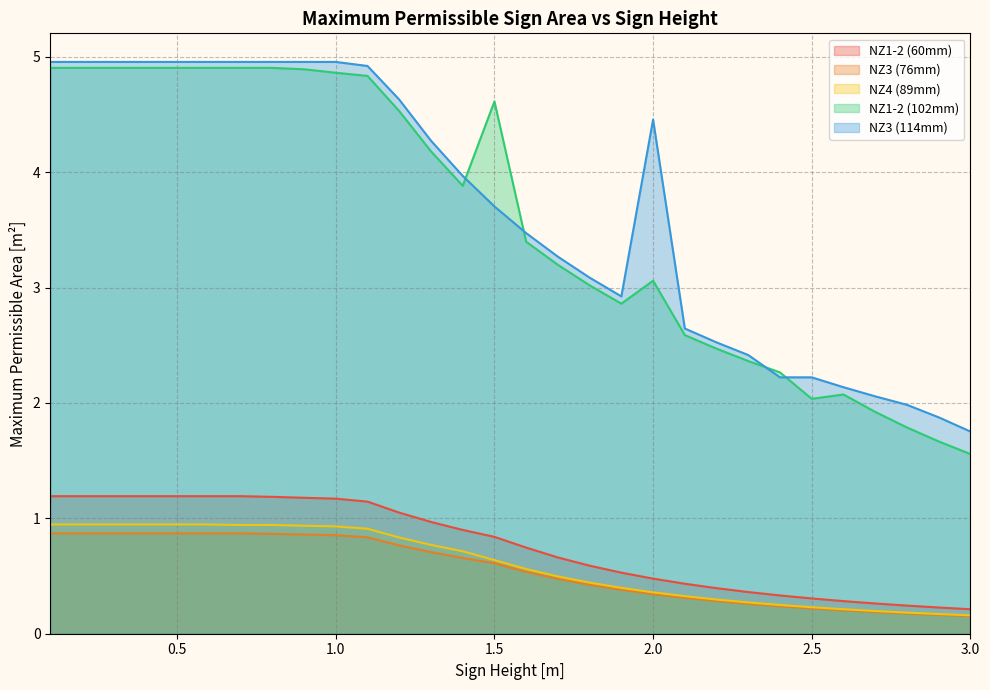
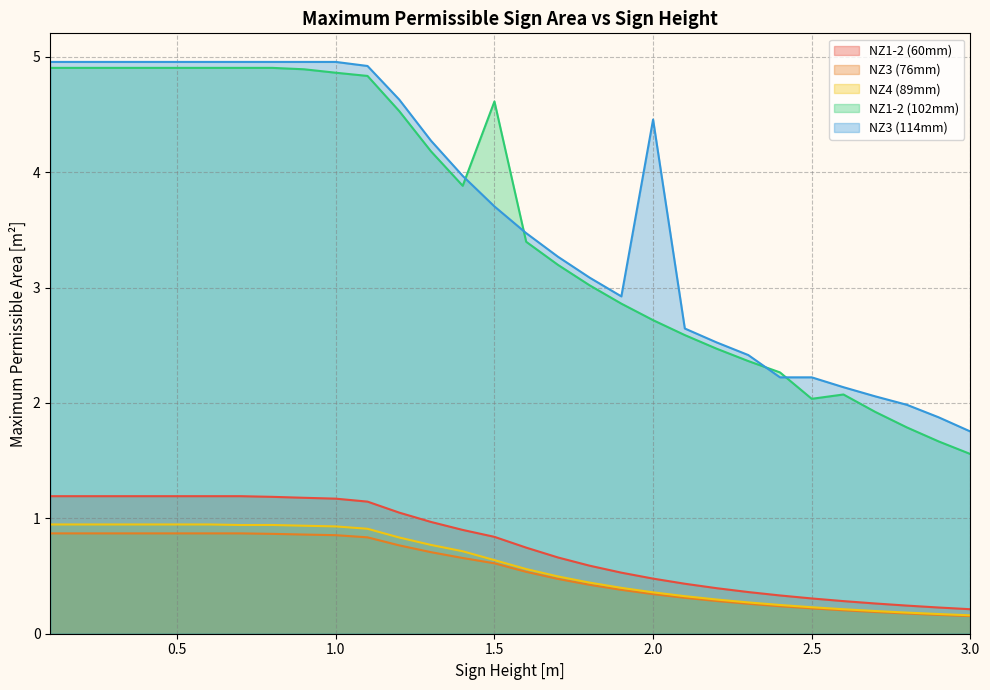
NZ1-2 (102mm), 2.0: 3.06 -> 2.72
